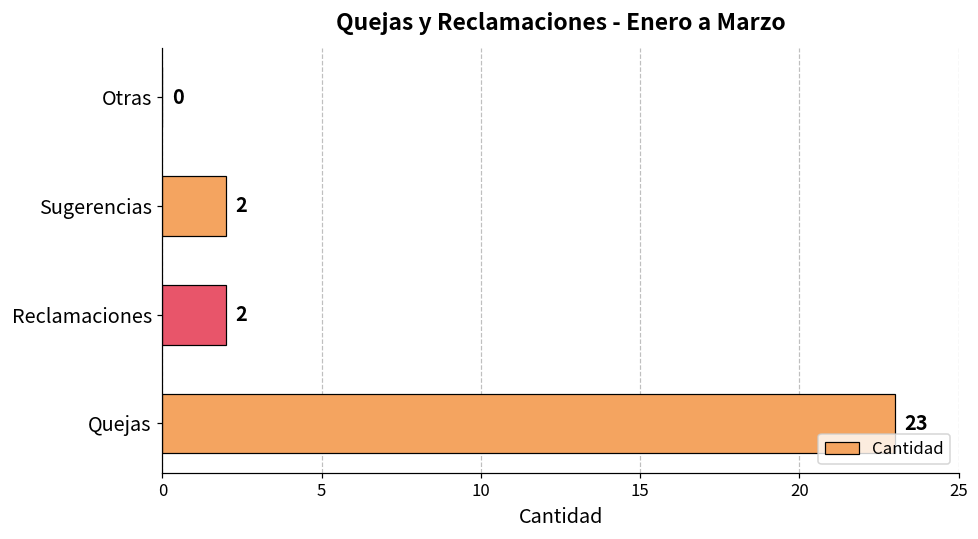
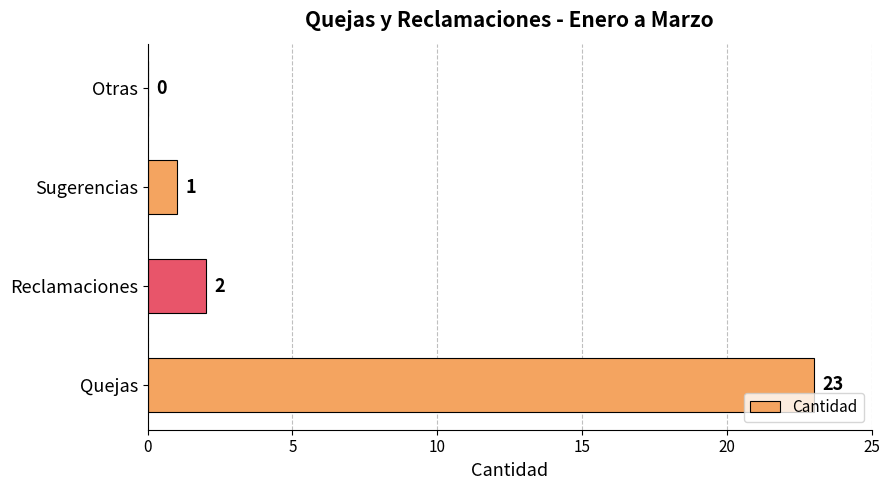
Sugerencias: 2 -> 1
